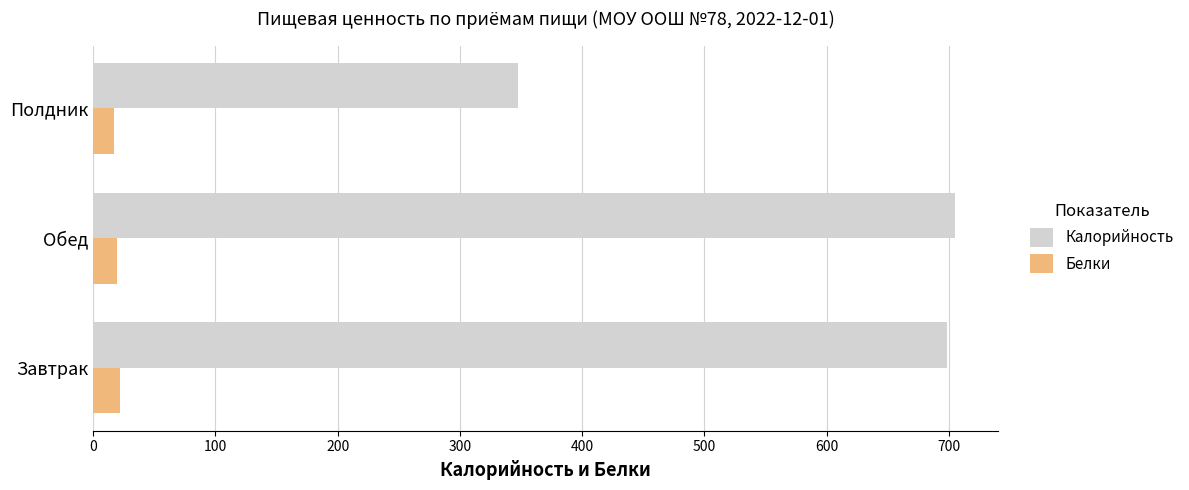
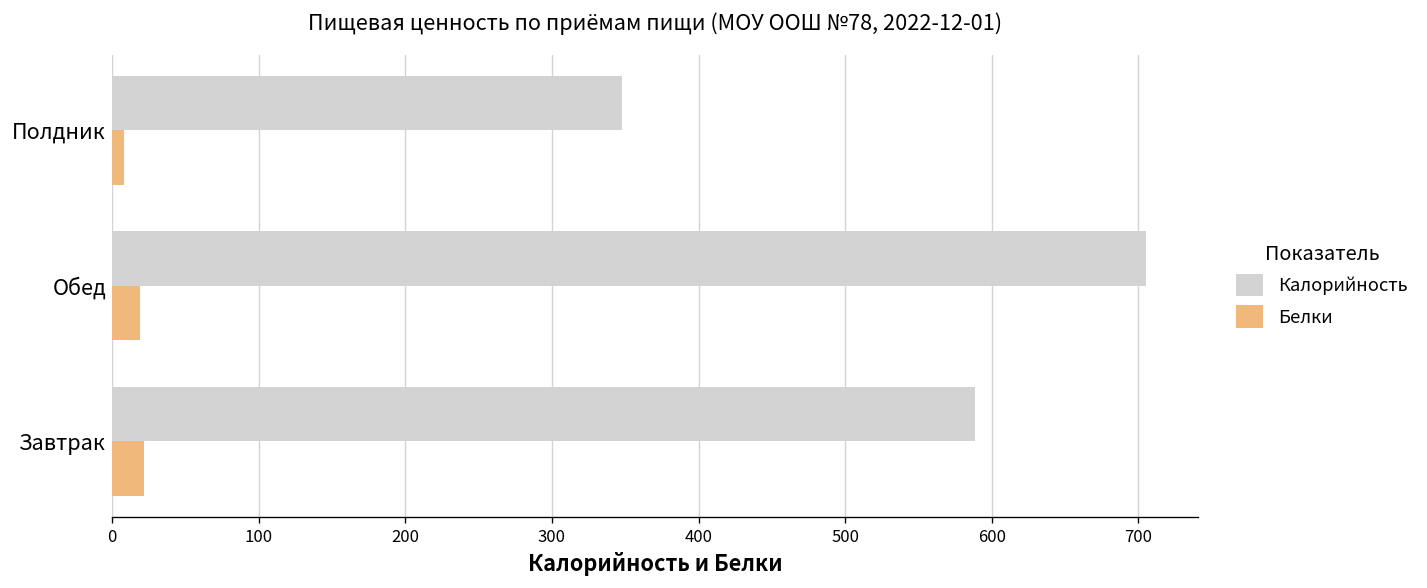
Белки, Полдник: 17 -> 8
Калорийность, Завтрак: 698 -> 589
